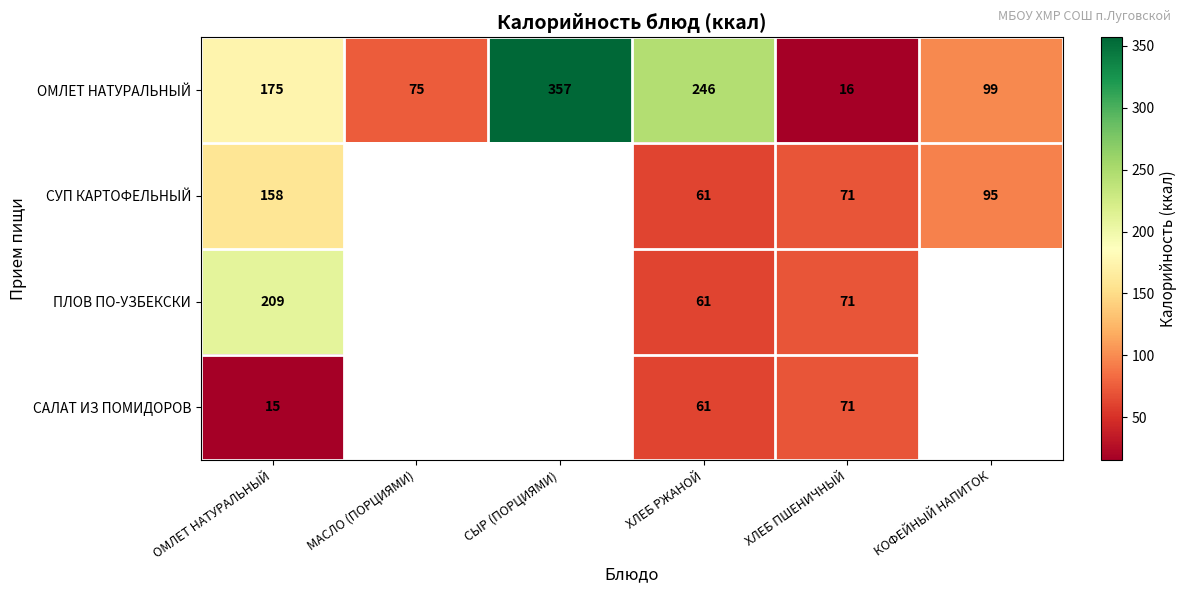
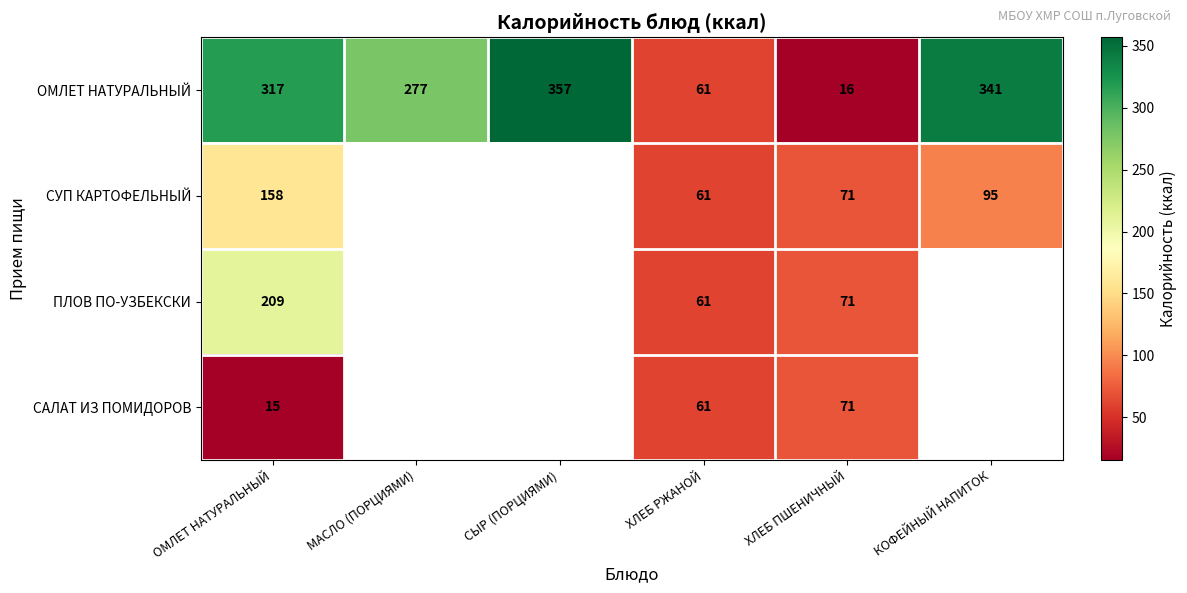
ОМЛЕТ НАТУРАЛЬНЫЙ, ОМЛЕТ НАТУРАЛЬНЫЙ: 175 -> 317
ОМЛЕТ НАТУРАЛЬНЫЙ, МАСЛО (ПОРЦИЯМИ): 75 -> 277
ОМЛЕТ НАТУРАЛЬНЫЙ, ХЛЕБ РЖАНОЙ: 246 -> 61
ОМЛЕТ НАТУРАЛЬНЫЙ, КОФЕЙНЫЙ НАПИТОК: 99 -> 341
